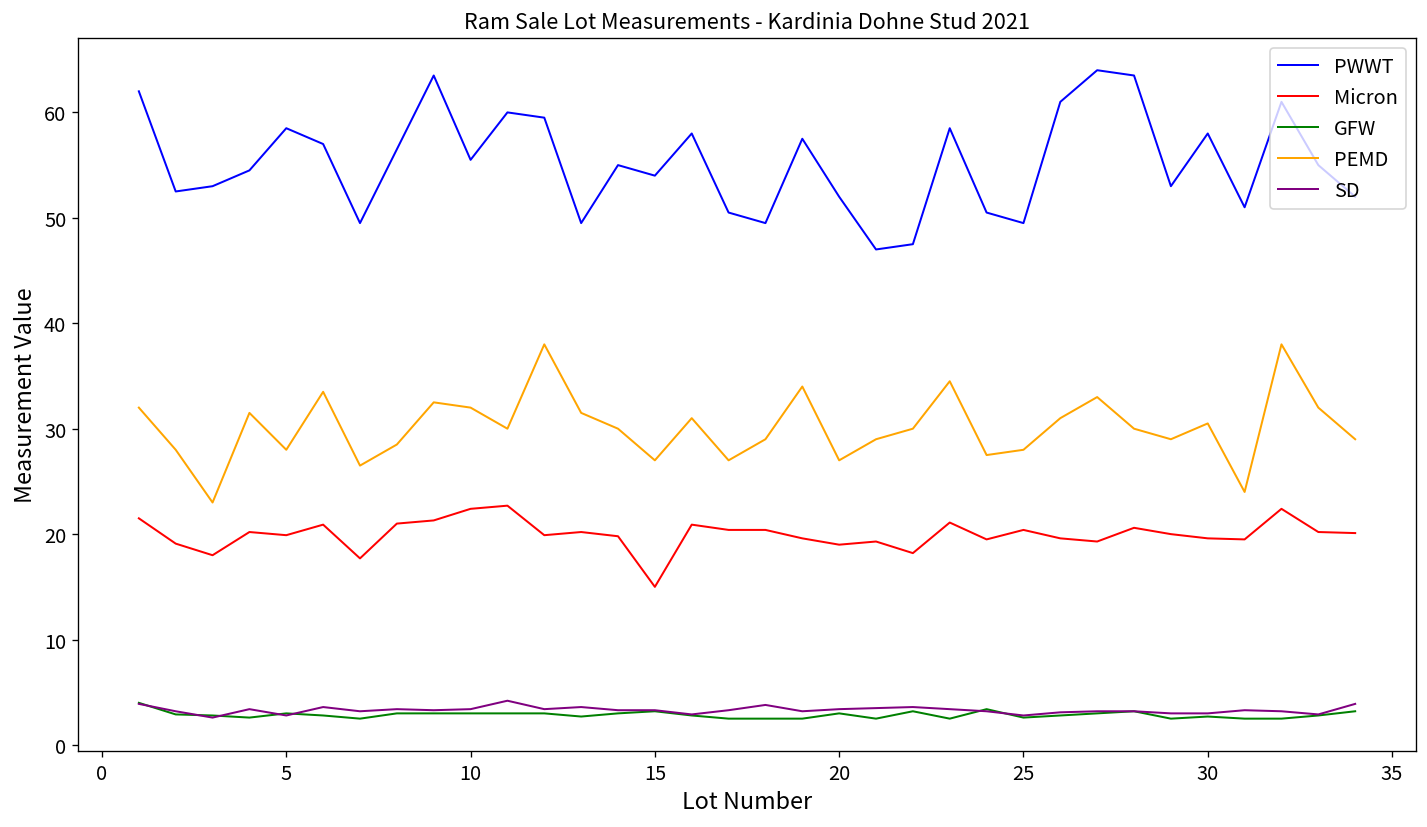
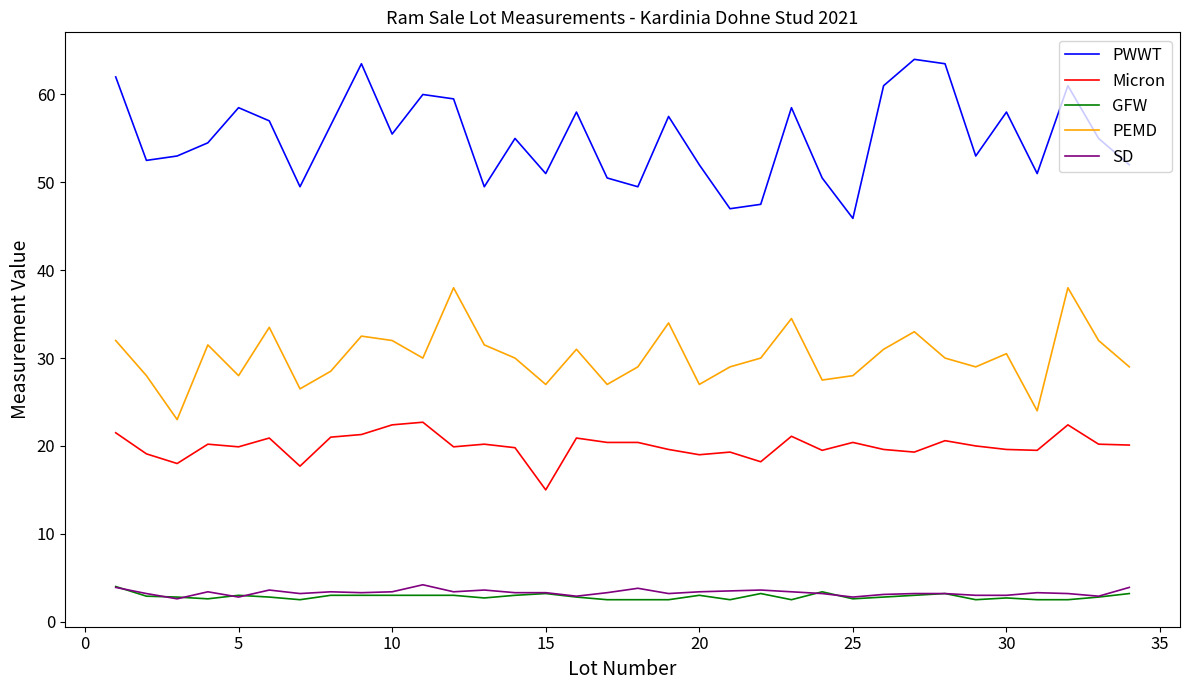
PWWT, 15: 54 -> 51
PWWT, 25: 50 -> 46
